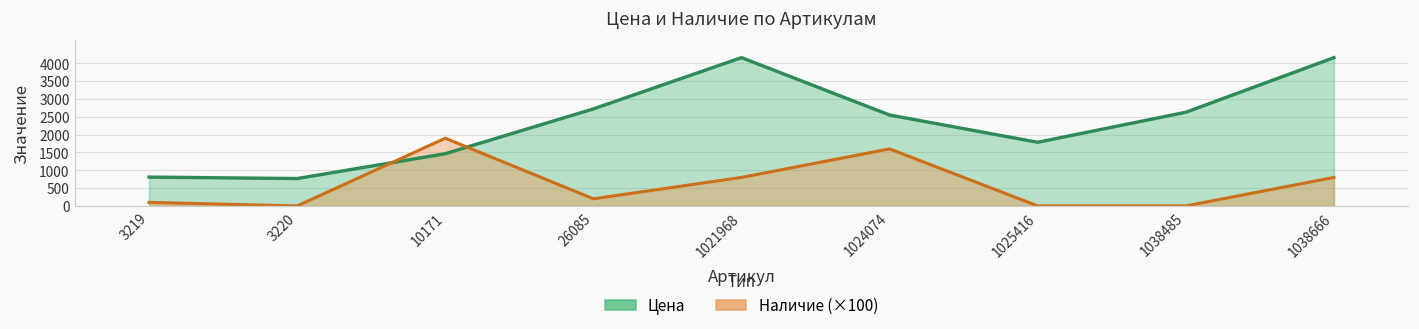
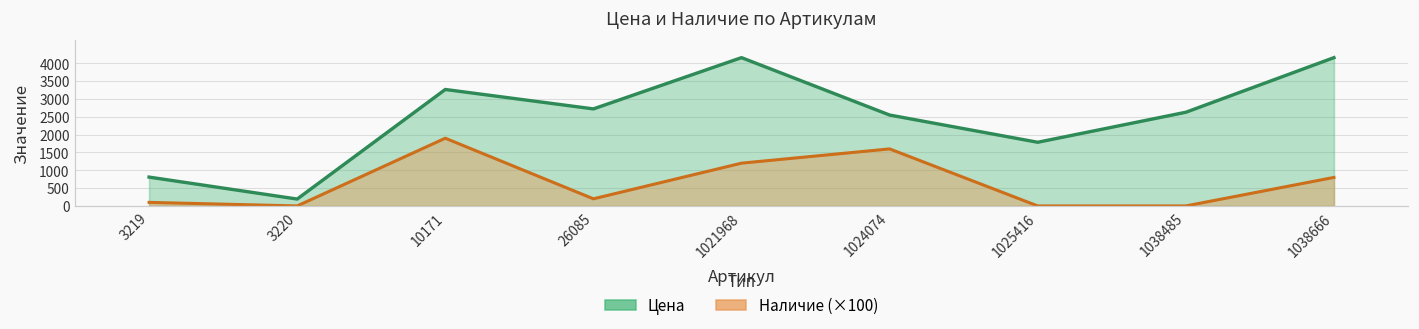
Цена, 3220: 800 -> 200
Цена, 10171: 1500 -> 3300
Наличие (×100), 1021968: 800 -> 1200
